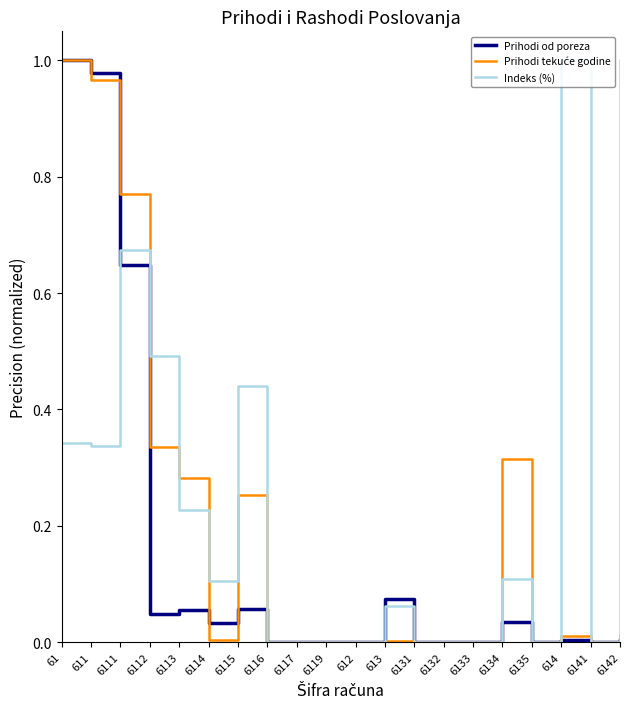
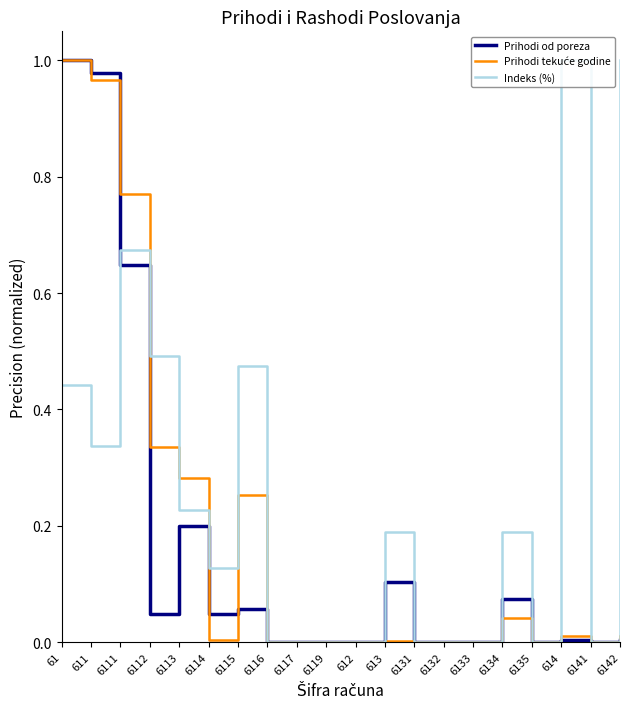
Indeks (%), 61: 0.34 -> 0.44
Prihodi od poreza, 6113: 0.05 -> 0.20
Prihodi od poreza, 6114: 0.03 -> 0.05
Indeks (%), 6114: 0.11 -> 0.13
Indeks (%), 6115: 0.44 -> 0.47
Prihodi od poreza, 613: 0.07 -> 0.10
Indeks (%), 613: 0.06 -> 0.19
Prihodi od poreza, 6134: 0.03 -> 0.07
Prihodi tekuće godine, 6134: 0.31 -> 0.04
Indeks (%), 6134: 0.11 -> 0.19
